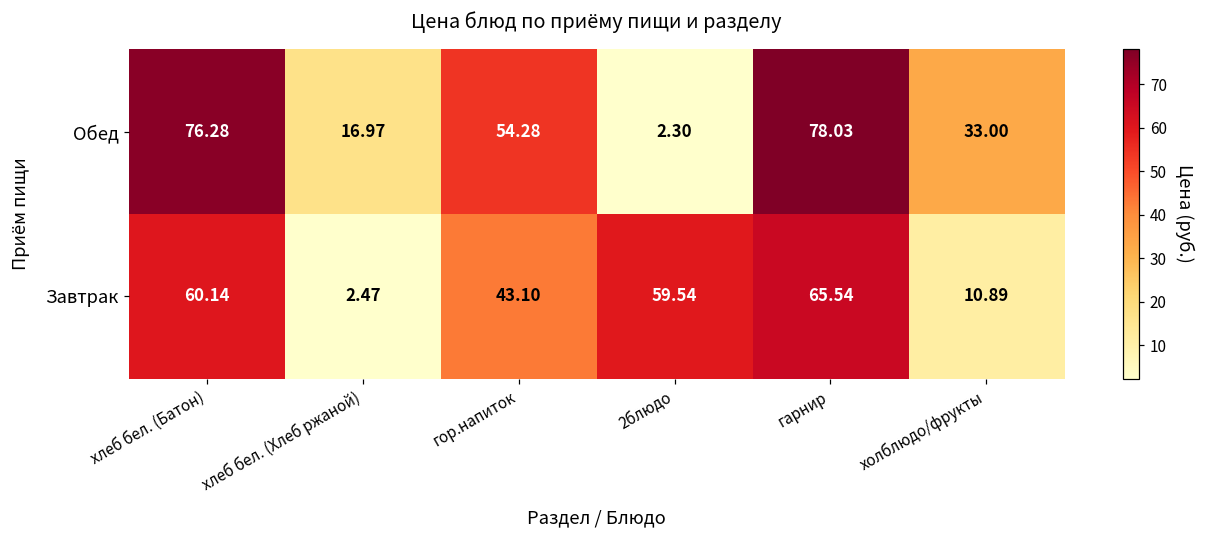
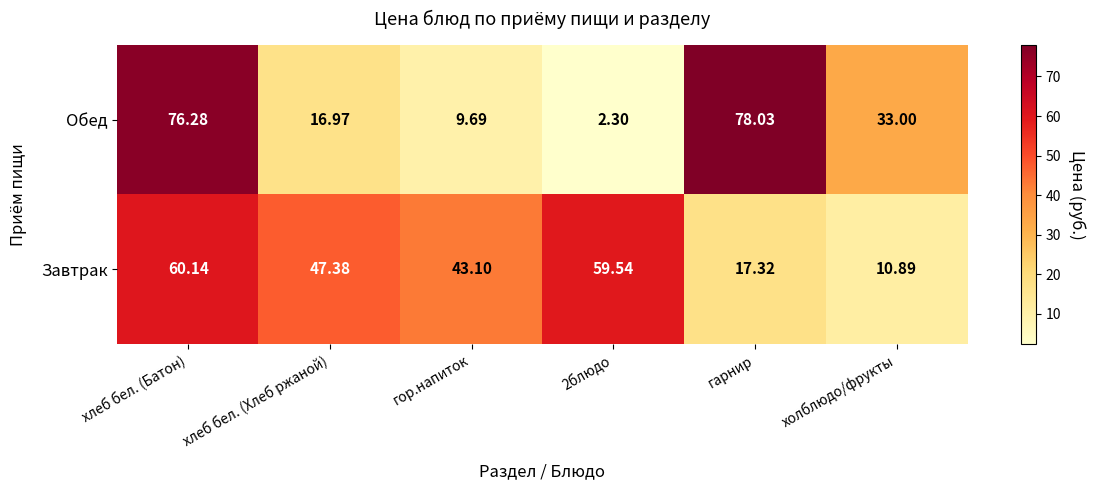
Обед, гор.напиток: 54.28 -> 9.69
Завтрак, хлеб бел. (Хлеб ржаной): 2.47 -> 47.38
Завтрак, гарнир: 65.54 -> 17.32
